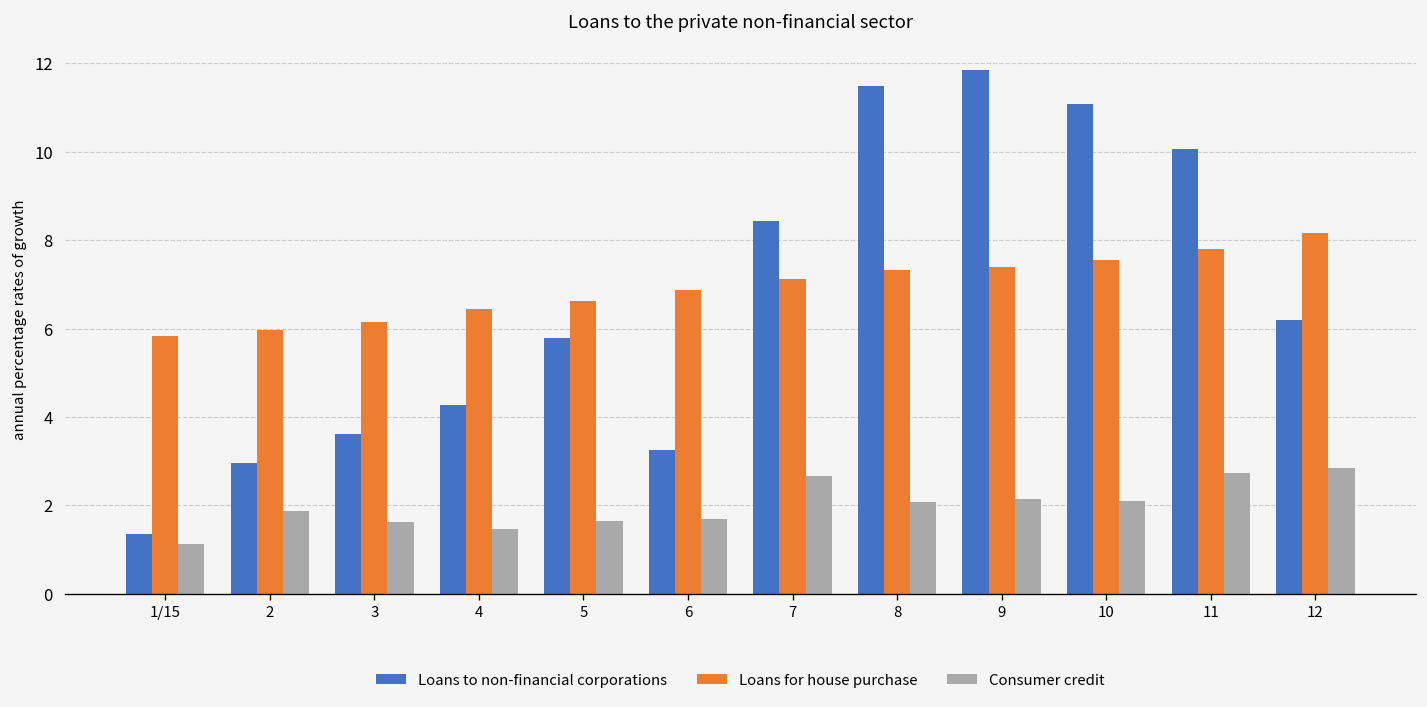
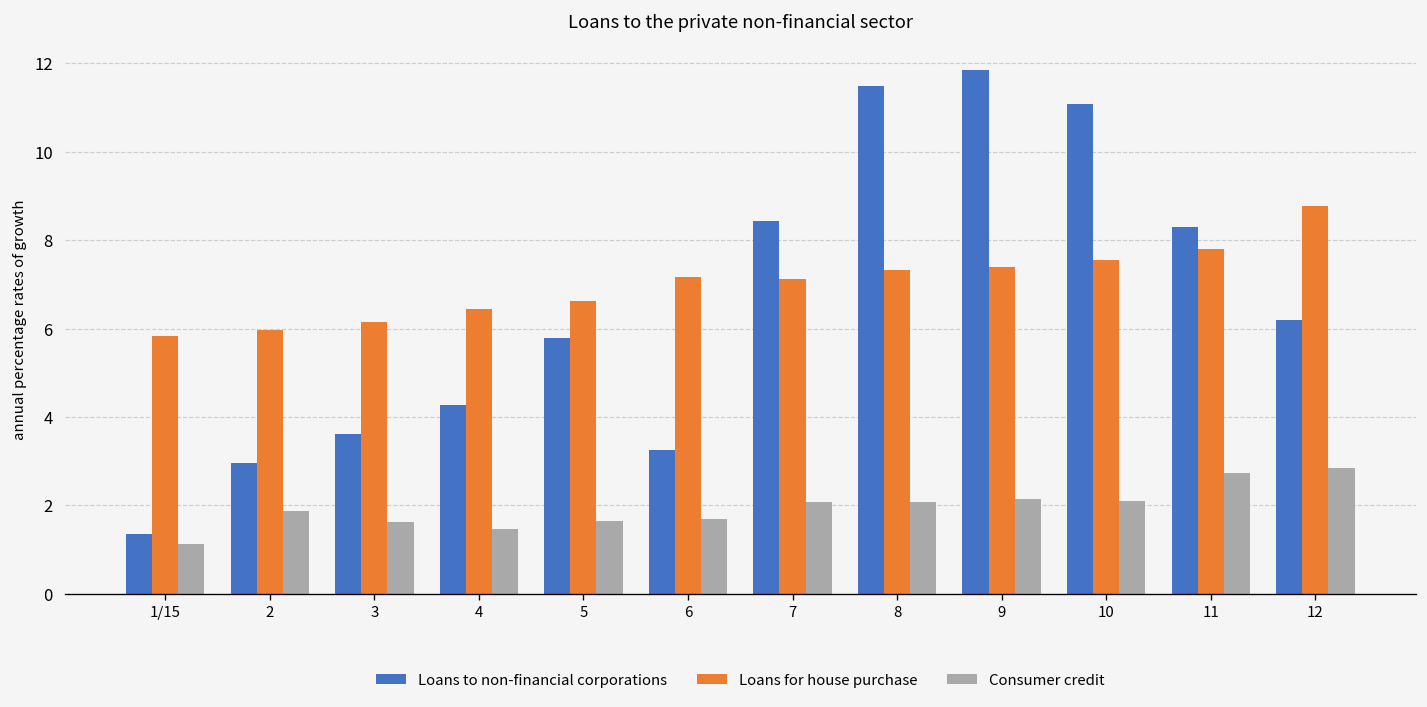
Loans for house purchase, 6: 6.9 -> 7.2
Consumer credit, 7: 2.7 -> 2.1
Loans to non-financial corporations, 11: 10.1 -> 8.3
Loans for house purchase, 12: 8.2 -> 8.8
